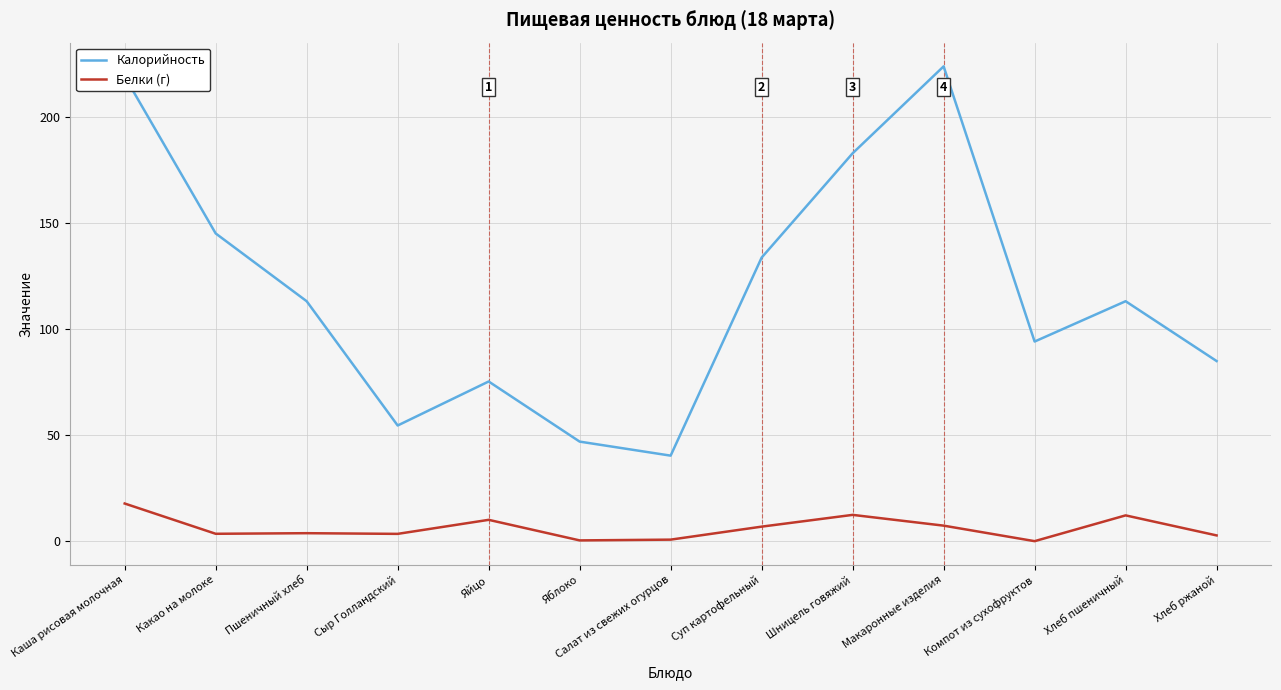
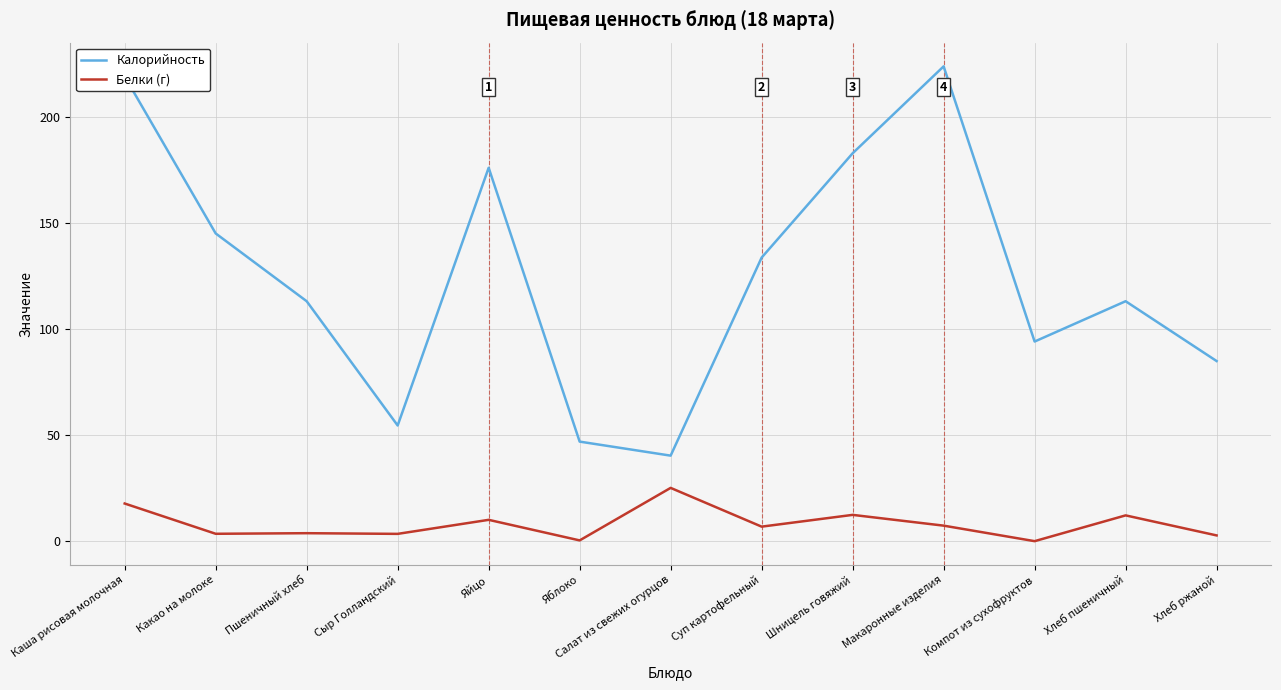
Калорийность, Яйцо: 75 -> 176
Белки (г), Салат из свежих огурцов: 1 -> 25
